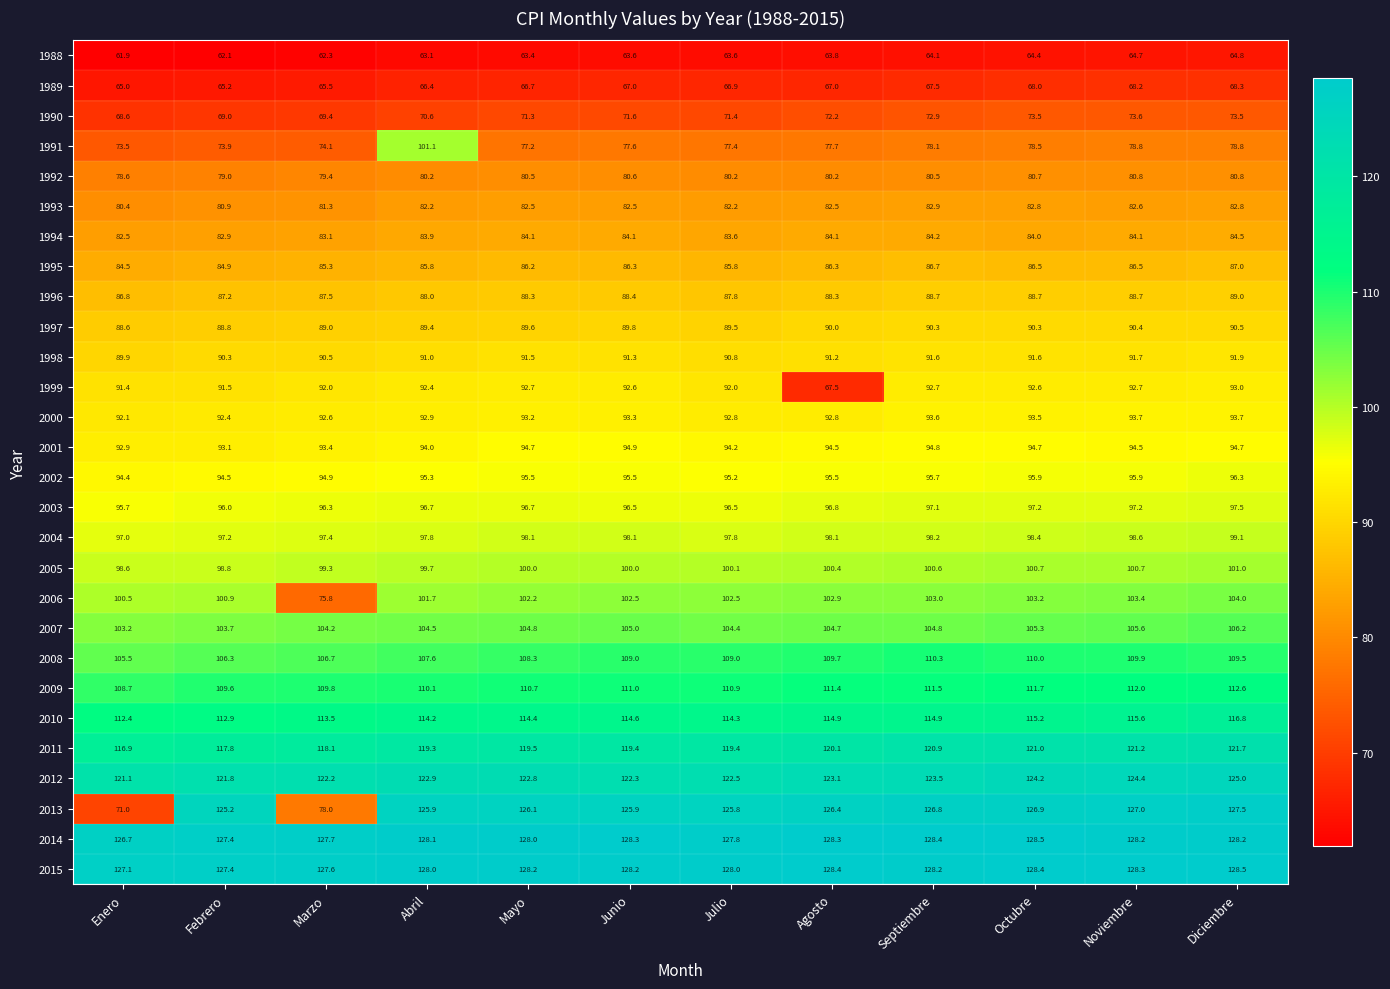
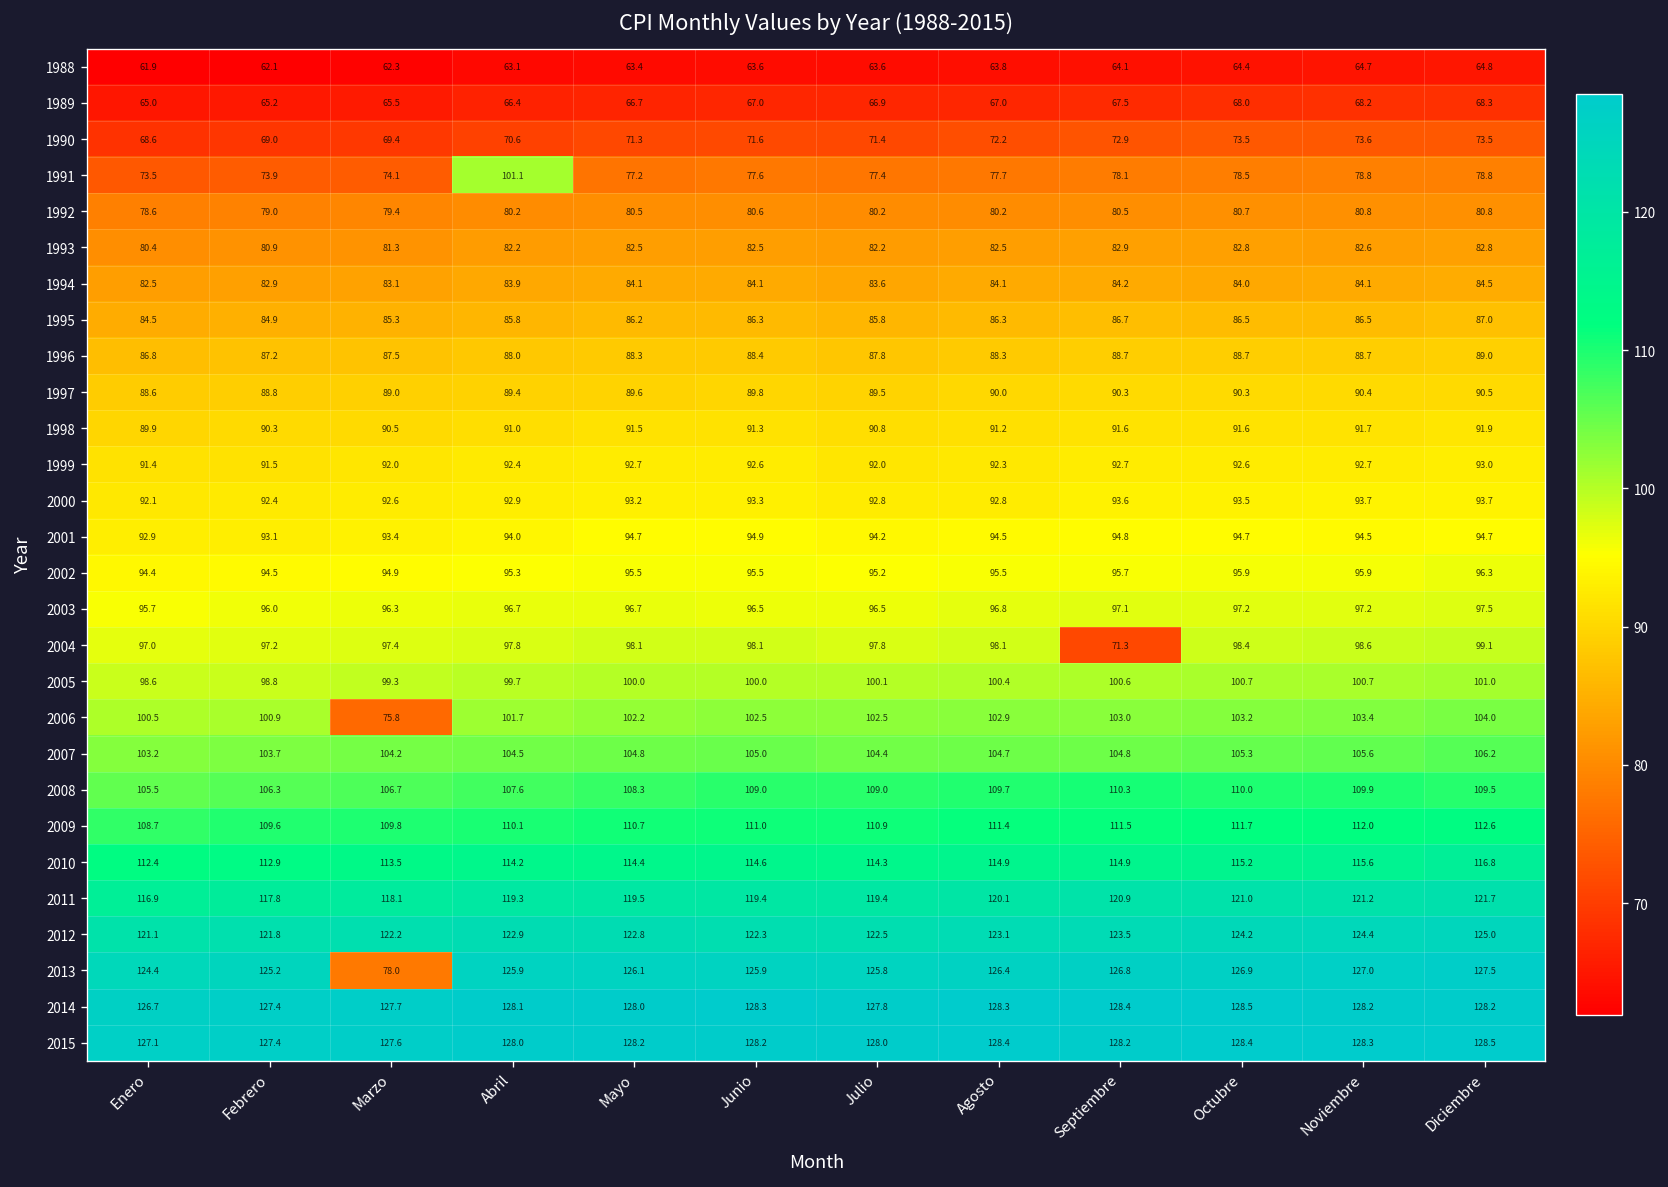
1999, Agosto: 67.5 -> 92.3
2004, Septiembre: 98.2 -> 71.3
2013, Enero: 71.0 -> 124.4
